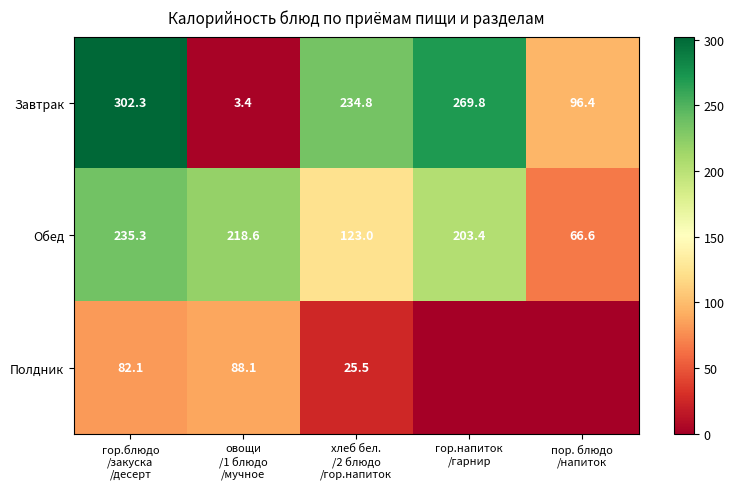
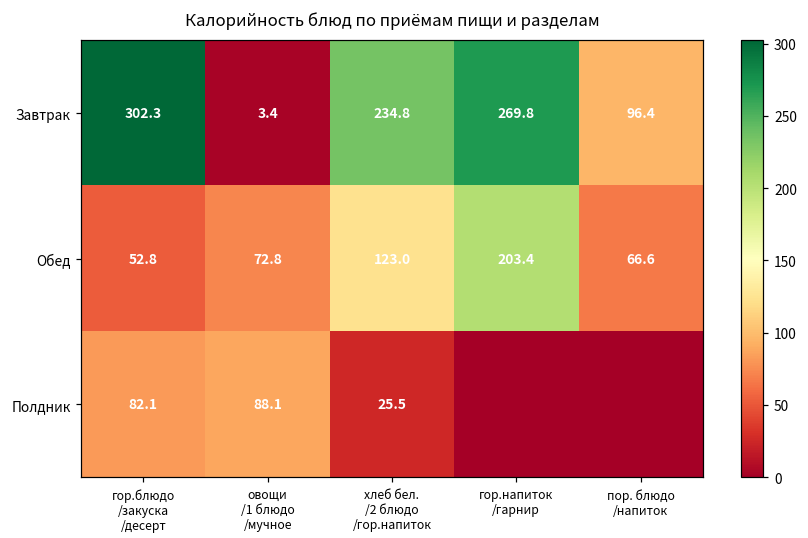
Обед, гор.блюдо /закуска /десерт: 235.3 -> 52.8
Обед, овощи /1 блюдо /мучное: 218.6 -> 72.8
